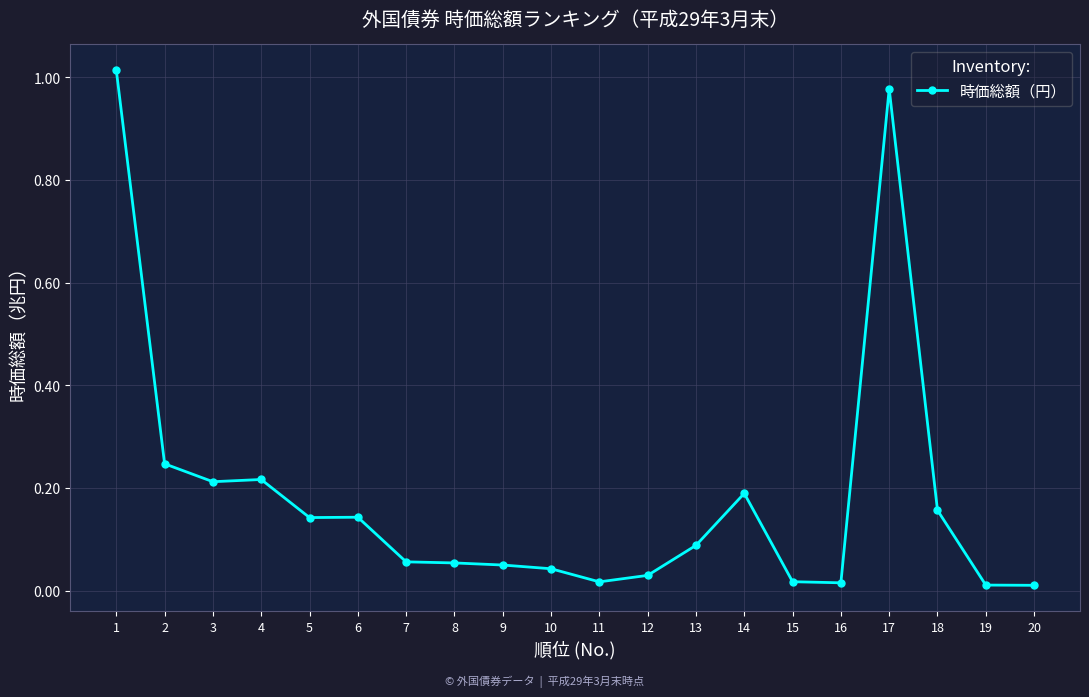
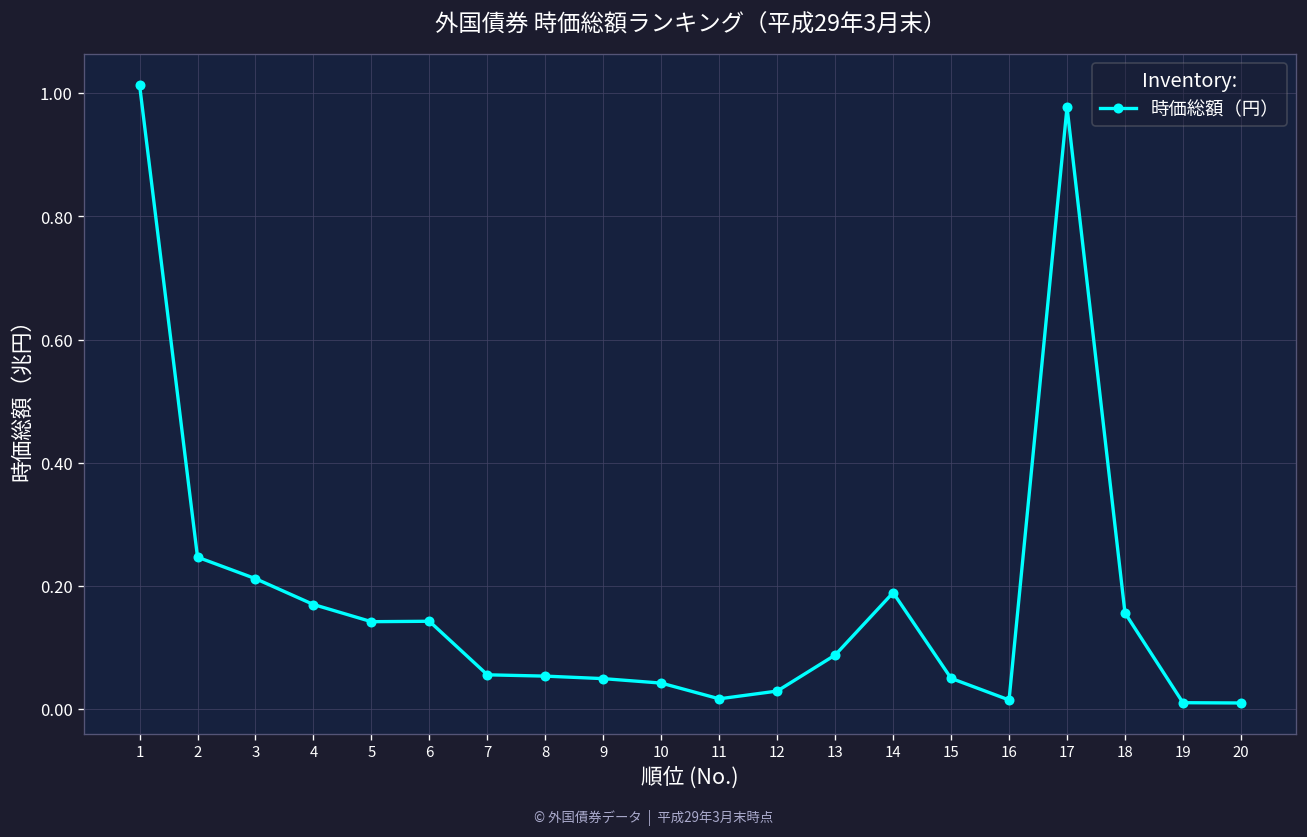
4: 0.22 -> 0.17
15: 0.02 -> 0.05
